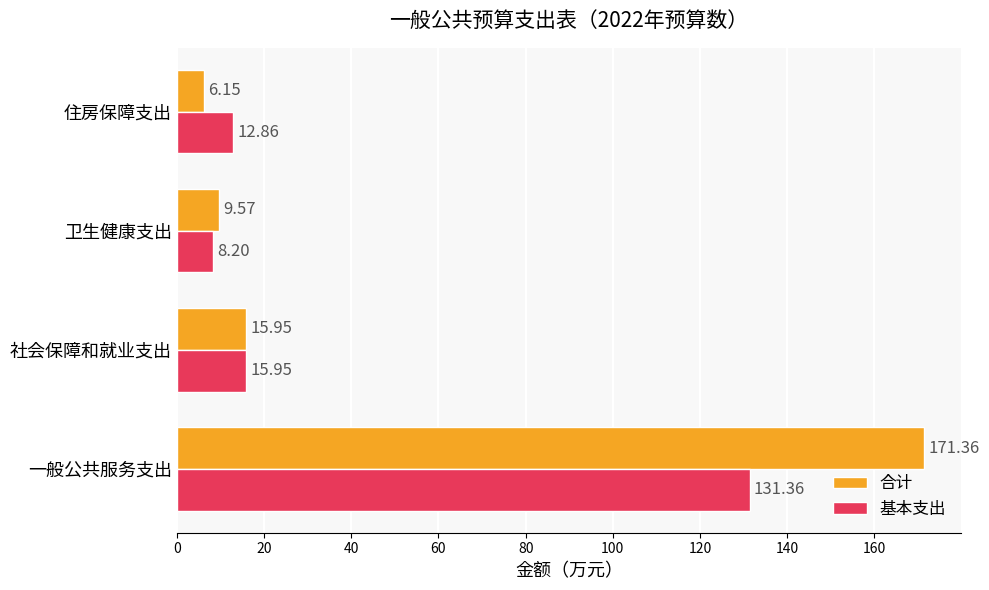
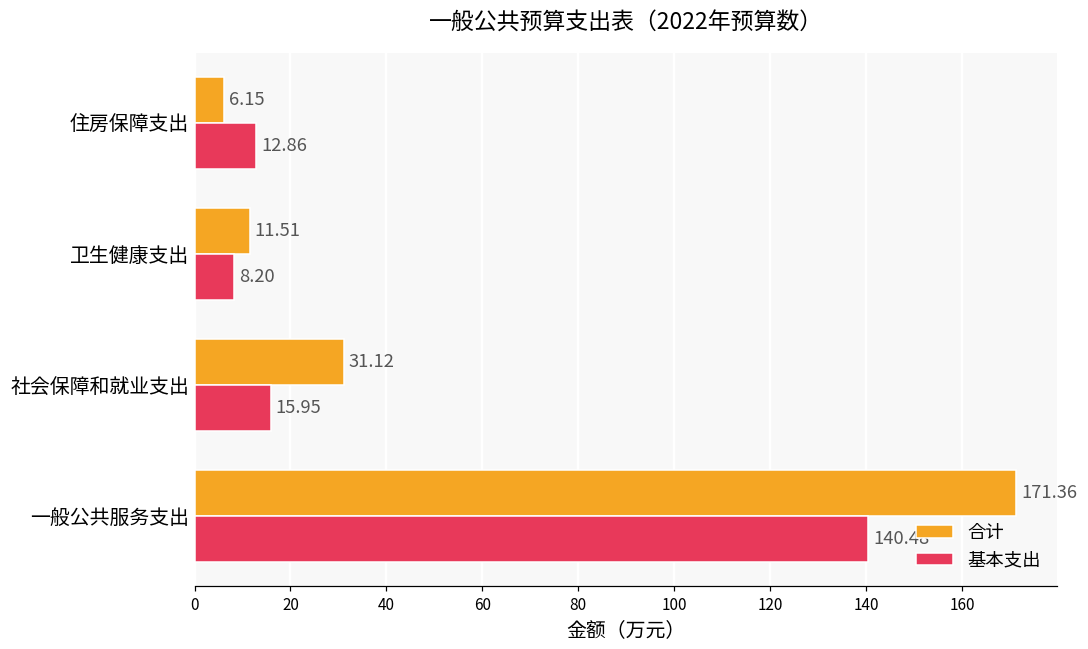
合计, 卫生健康支出: 9.57 -> 11.51
合计, 社会保障和就业支出: 15.95 -> 31.12
基本支出, 一般公共服务支出: 131.36 -> 140.48
